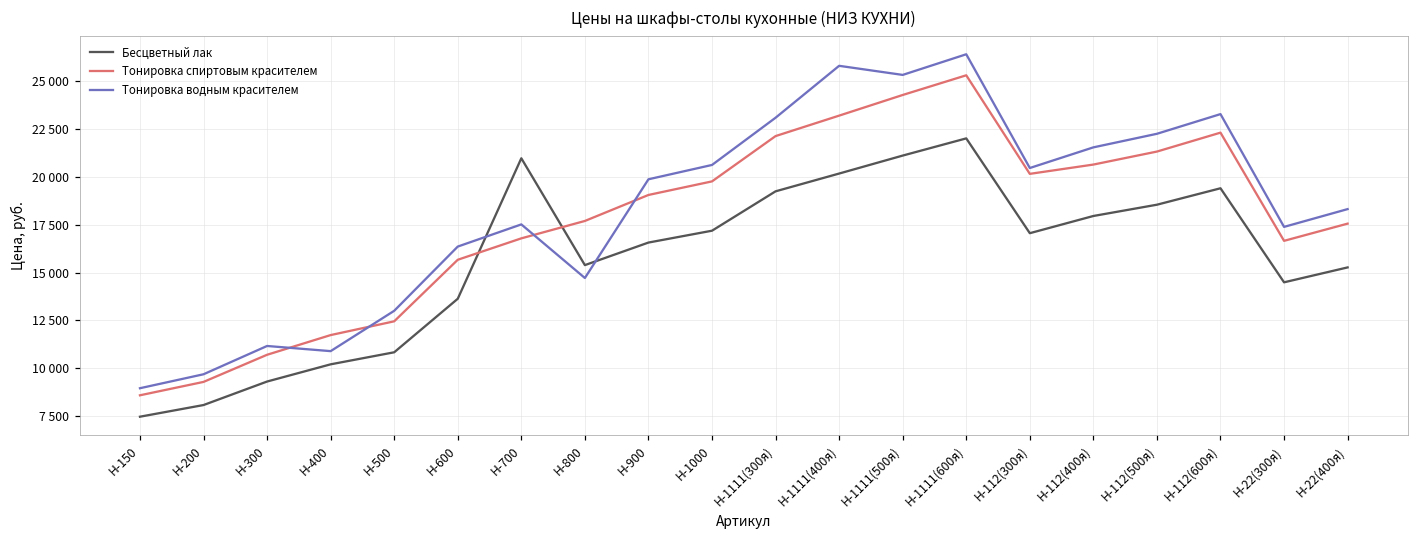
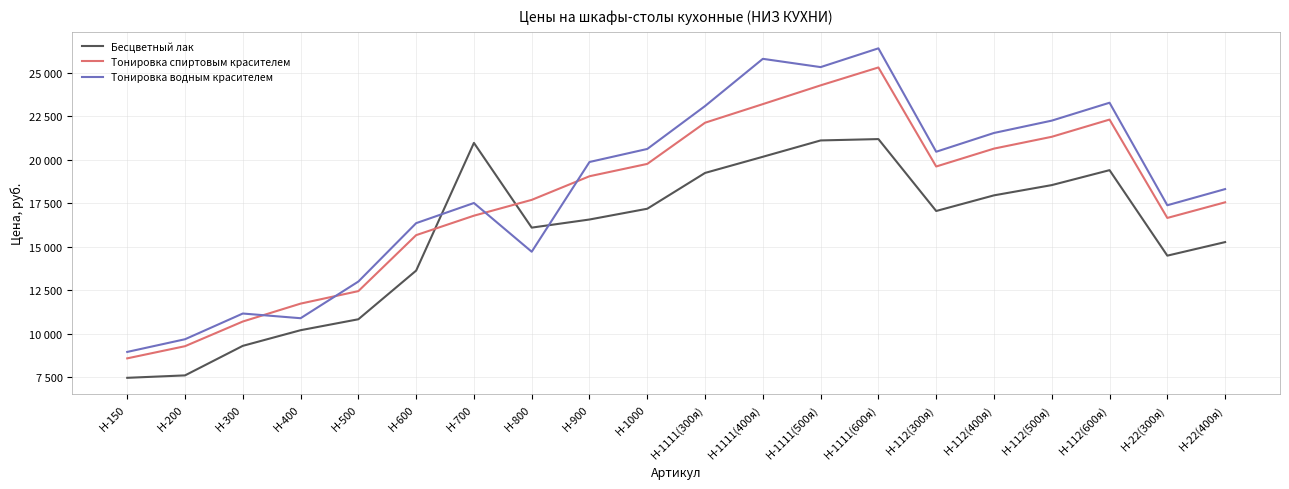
Бесцветный лак, Н-200: 8100 -> 7600
Бесцветный лак, Н-800: 15400 -> 16100
Бесцветный лак, Н-1111(600я): 22000 -> 21200
Тонировка спиртовым красителем, Н-112(300я): 20200 -> 19600
